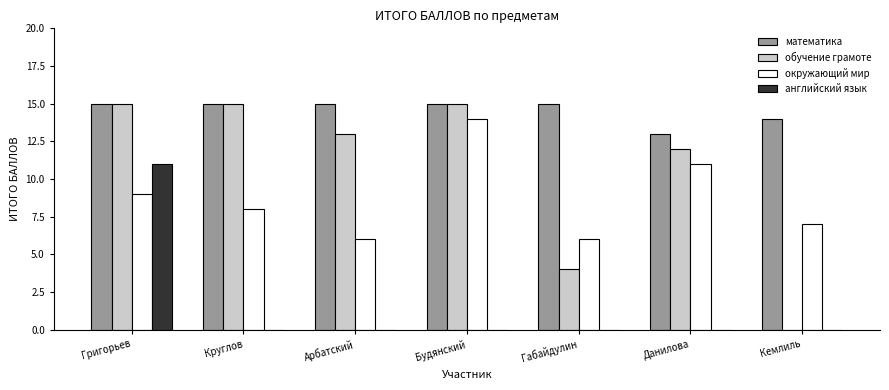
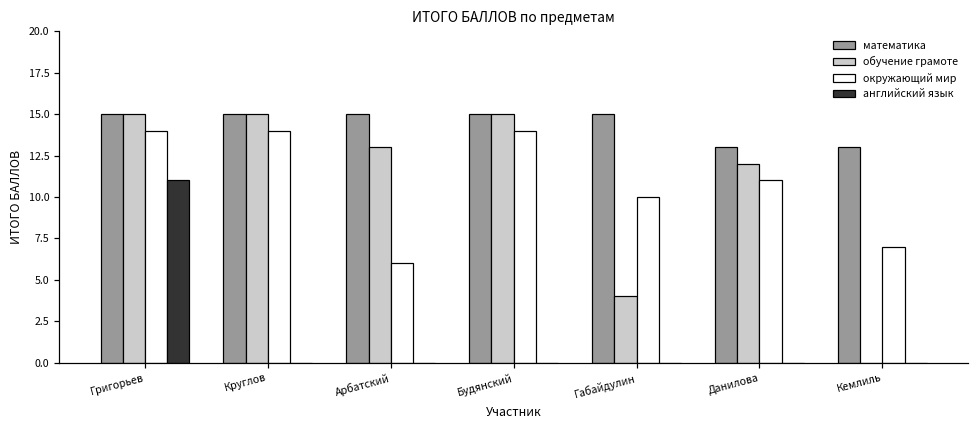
окружающий мир, Григорьев: 9 -> 14
окружающий мир, Круглов: 8 -> 14
окружающий мир, Габайдулин: 6 -> 10
математика, Кемлиль: 14 -> 13
